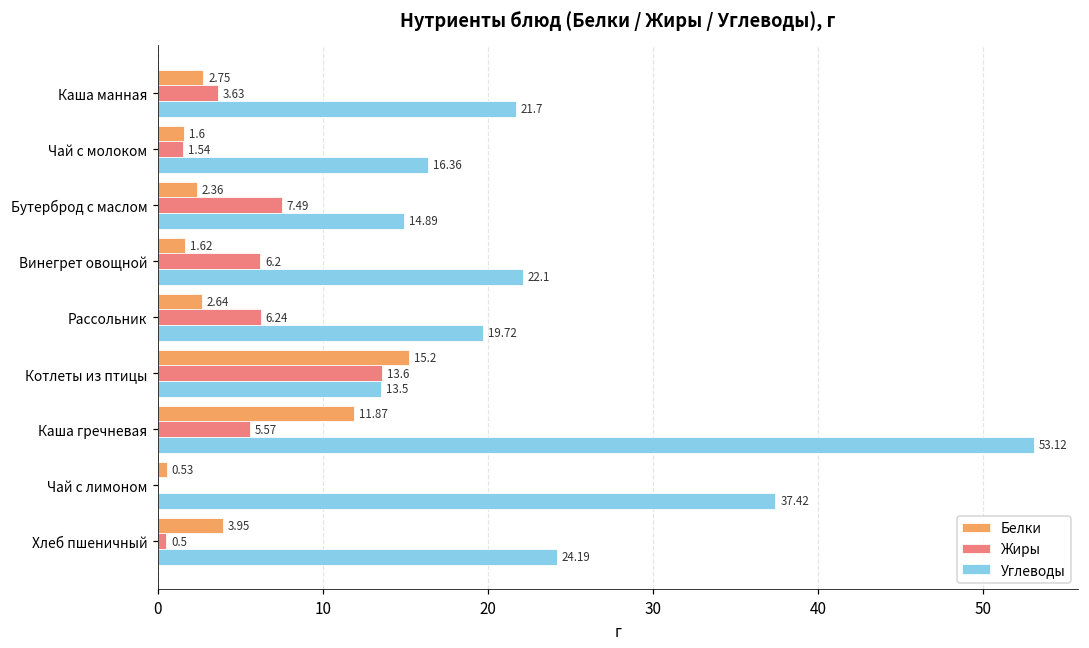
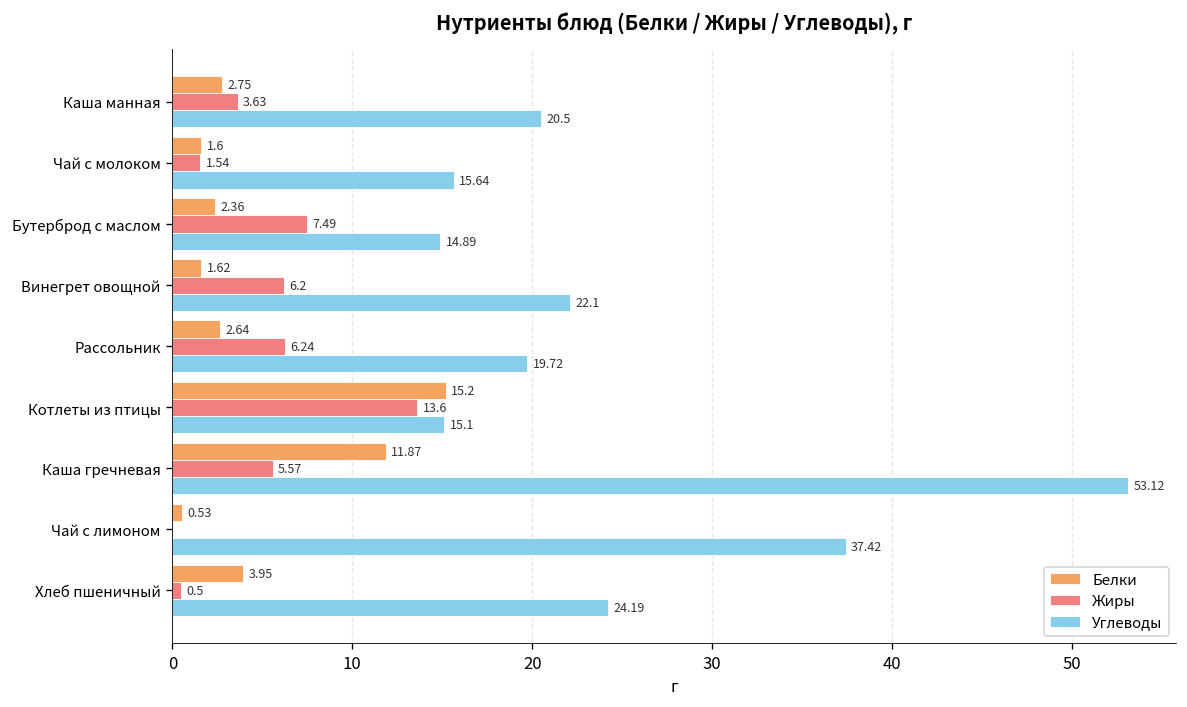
Углеводы, Каша манная: 21.7 -> 20.5
Углеводы, Чай с молоком: 16.36 -> 15.64
Углеводы, Котлеты из птицы: 13.5 -> 15.1
